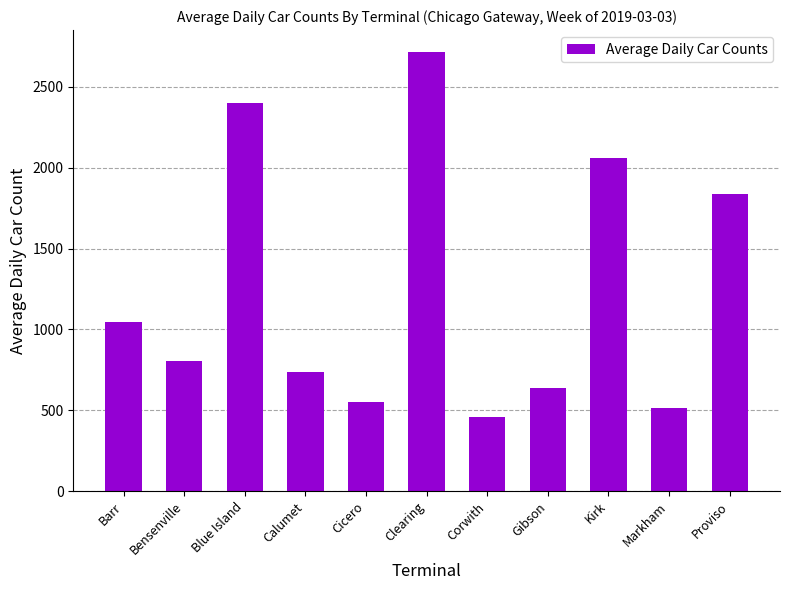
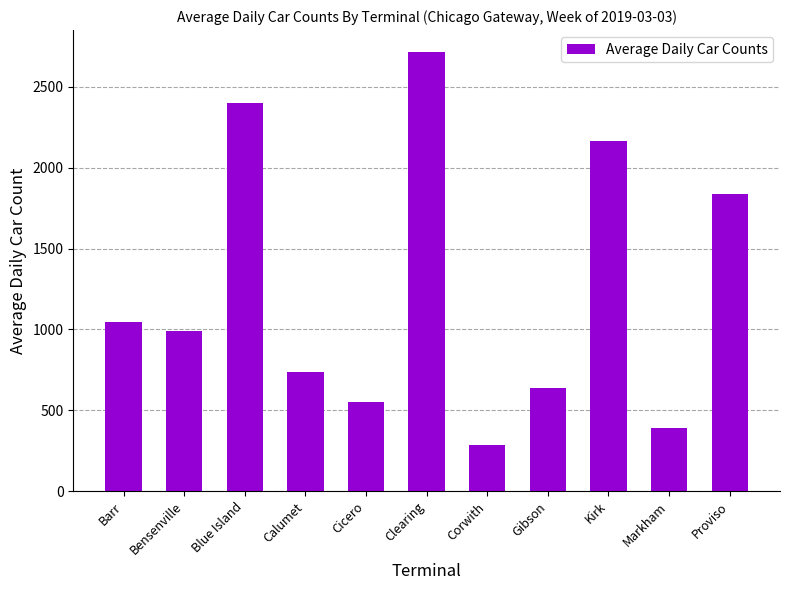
Bensenville: 800 -> 990
Corwith: 460 -> 290
Kirk: 2060 -> 2170
Markham: 520 -> 390
